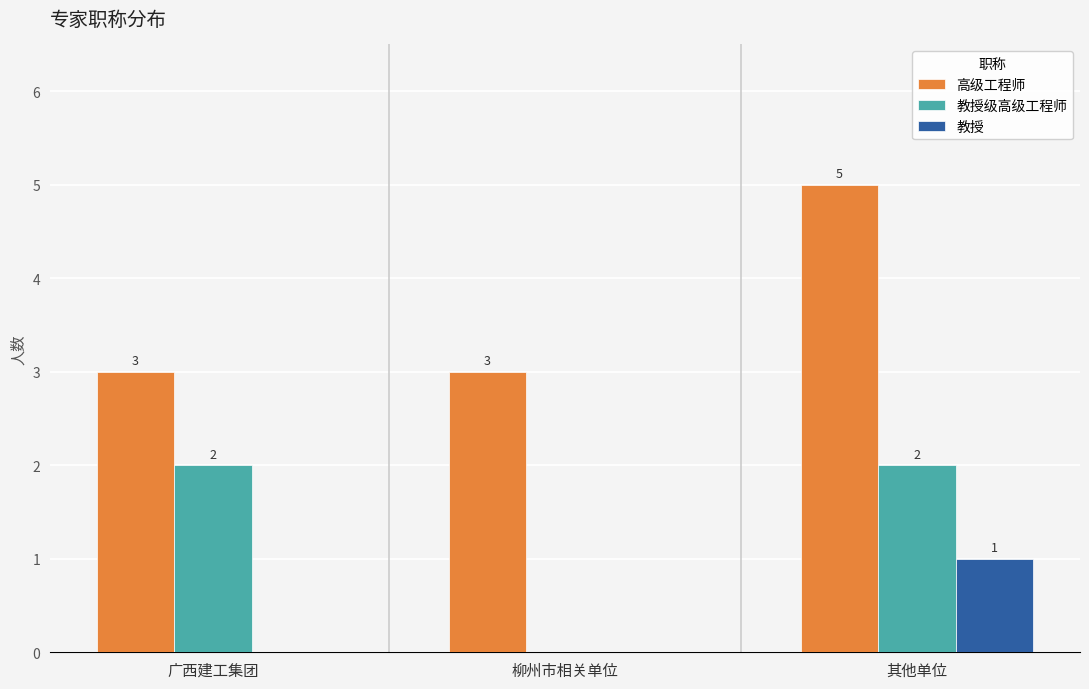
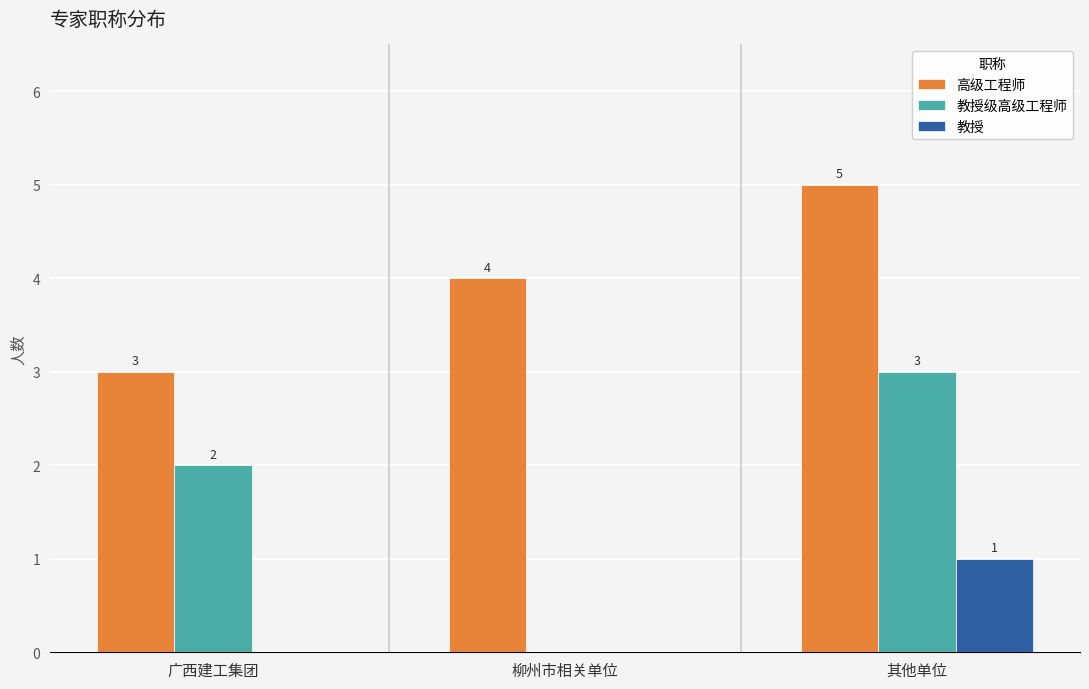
高级工程师, 柳州市相关单位: 3 -> 4
教授级高级工程师, 其他单位: 2 -> 3
